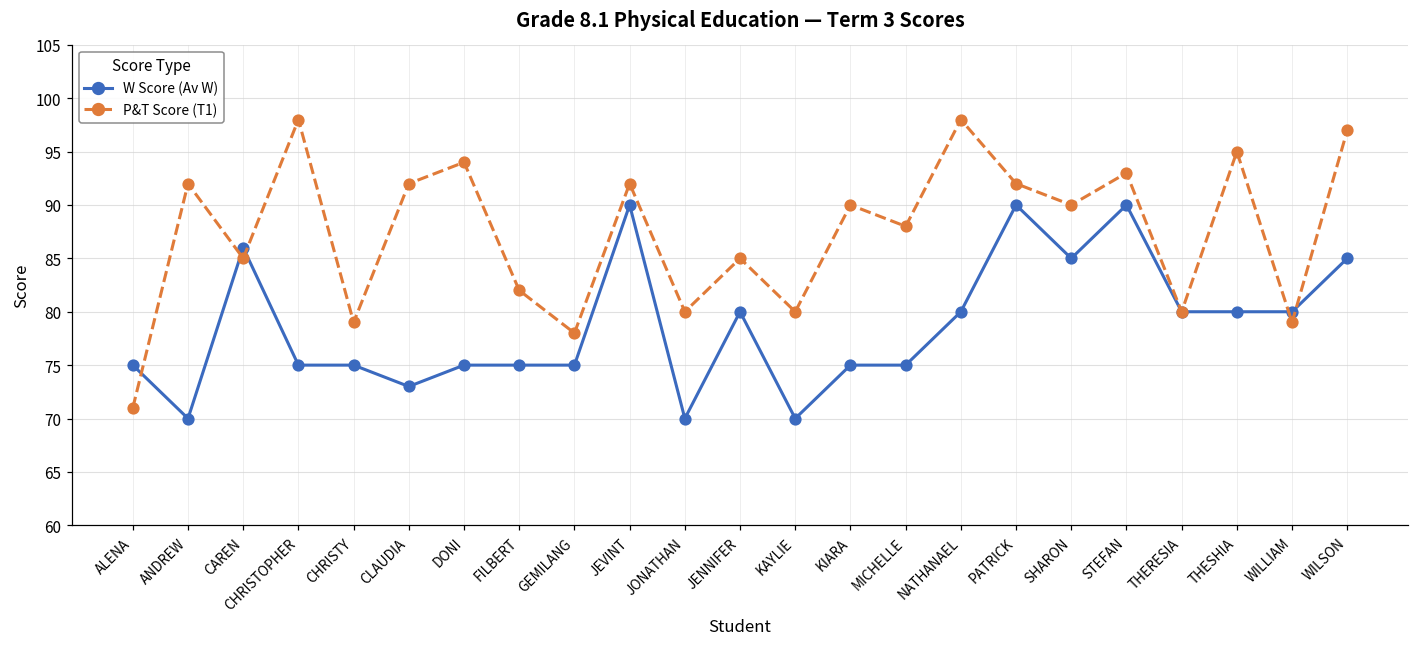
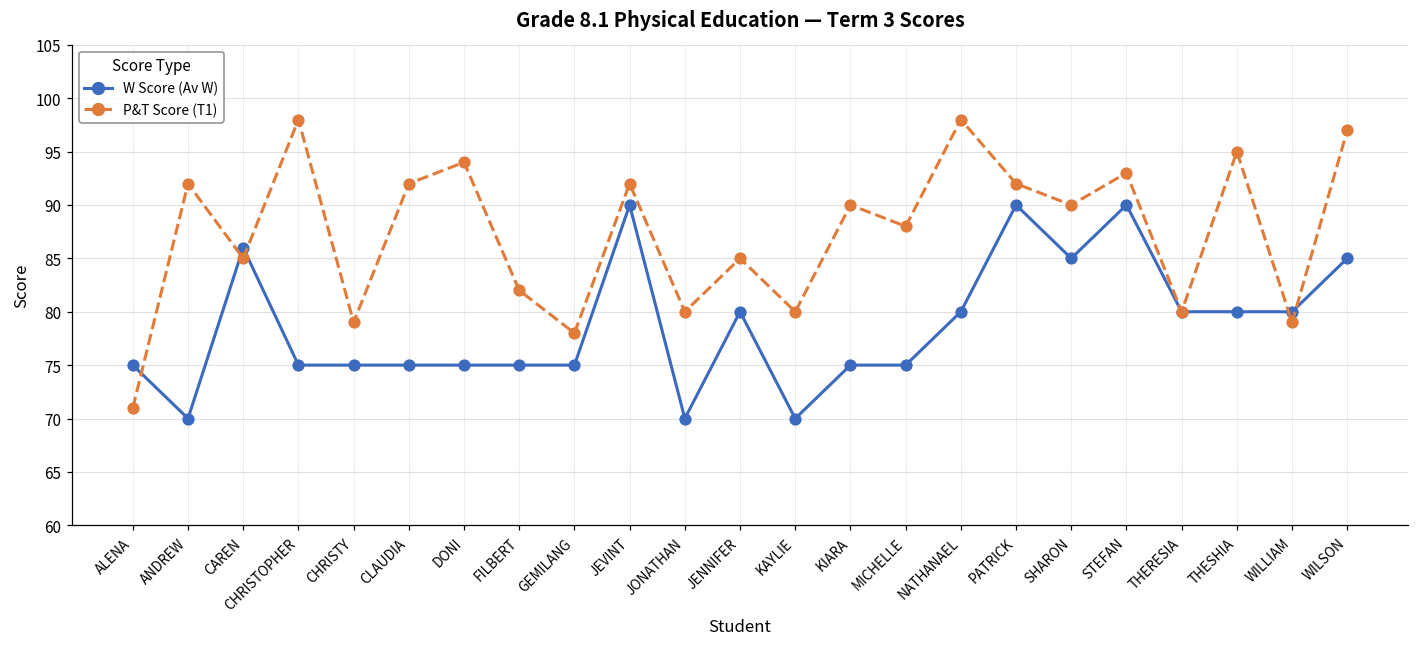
W Score (Av W), CLAUDIA: 73 -> 75
